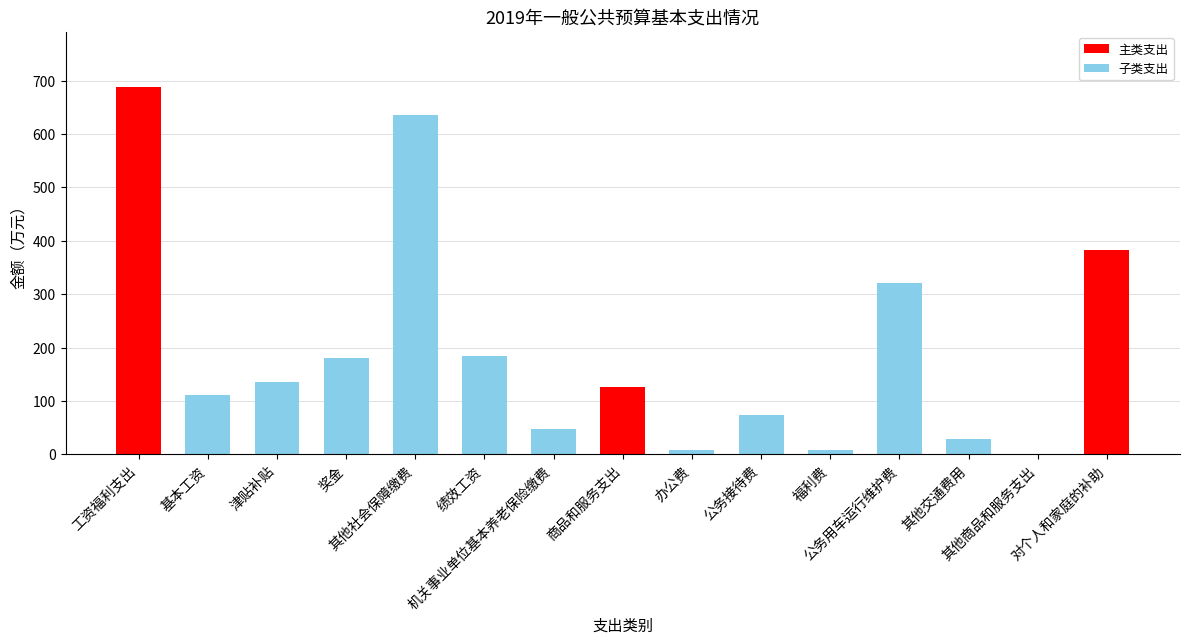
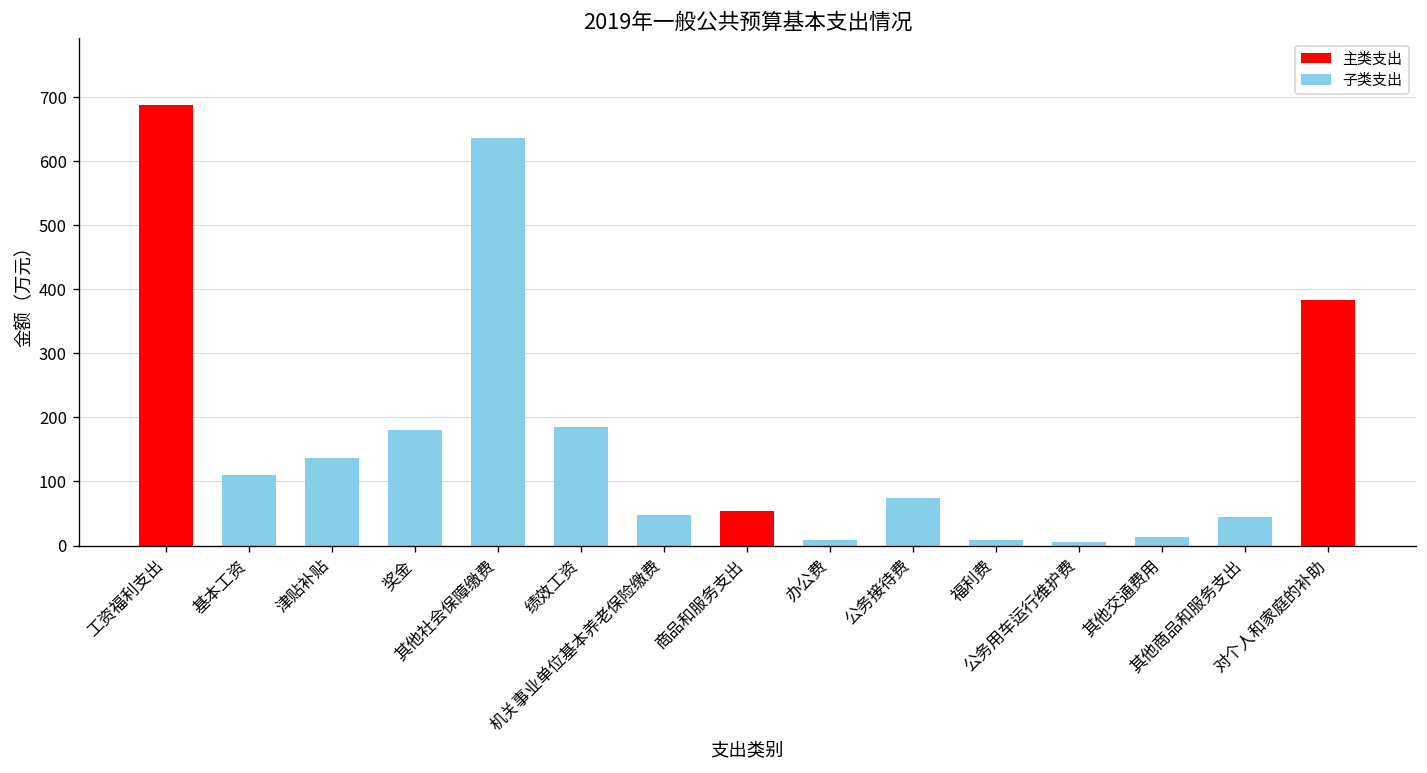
商品和服务支出: 130 -> 50
公务用车运行维护费: 320 -> 0
其他交通费用: 30 -> 10
其他商品和服务支出: 0 -> 40
